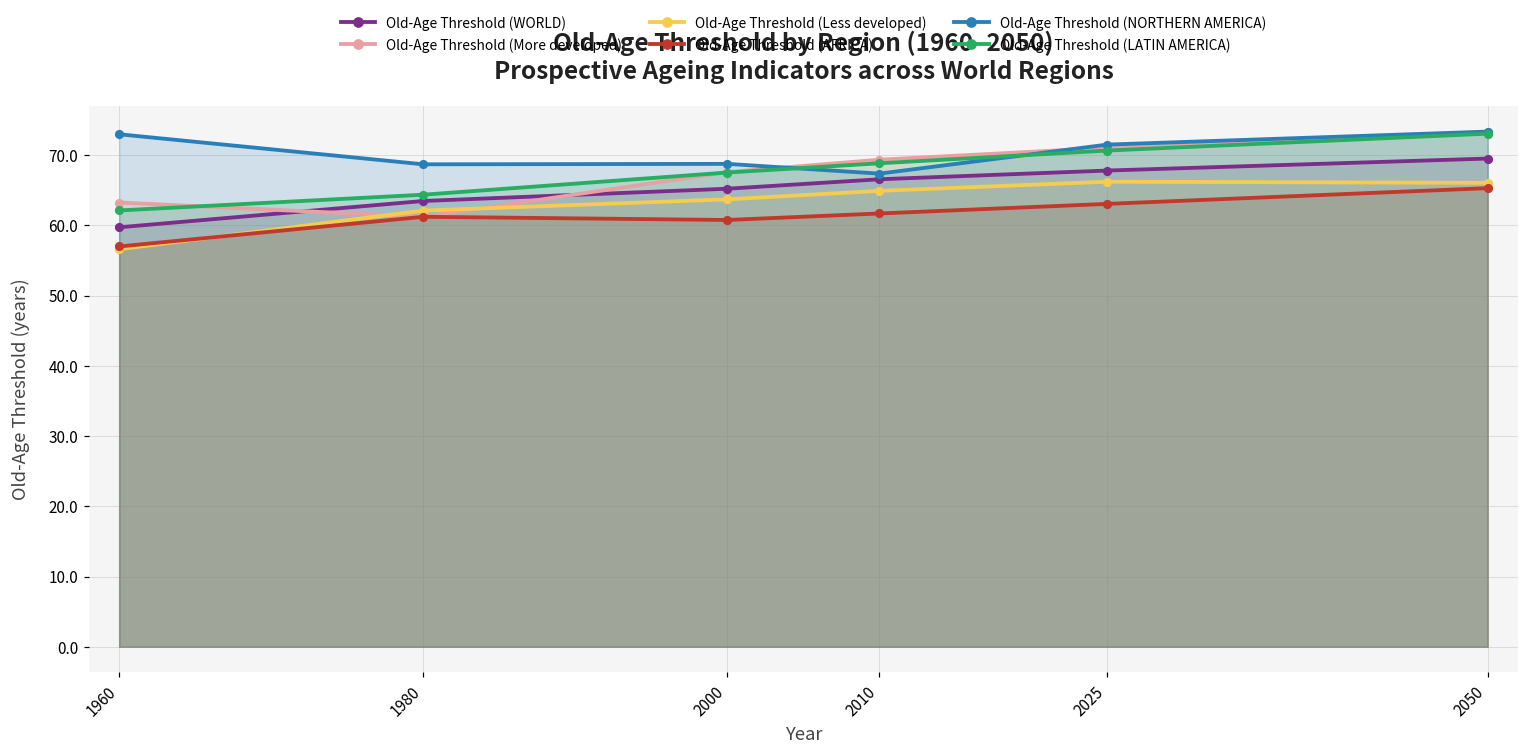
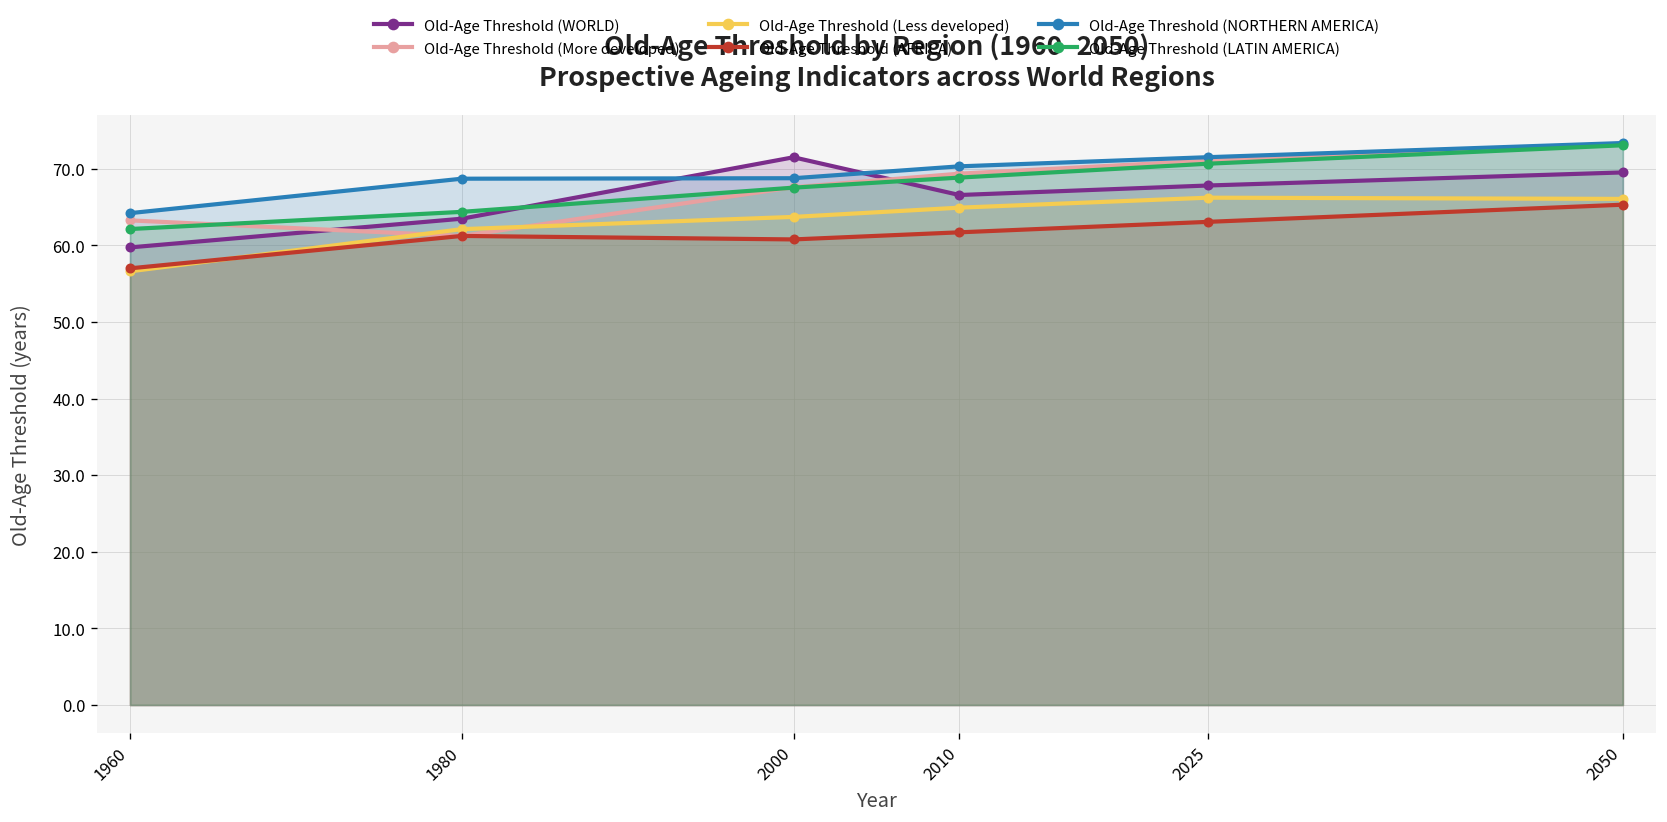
Old-Age Threshold (NORTHERN AMERICA), 1960: 73 -> 64
Old-Age Threshold (WORLD), 2000: 65 -> 71
Old-Age Threshold (NORTHERN AMERICA), 2010: 67 -> 70
